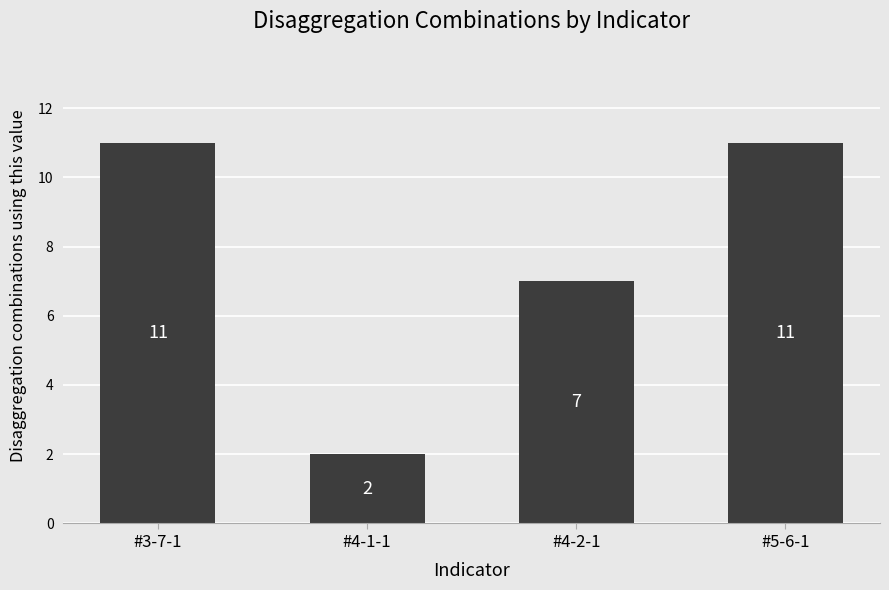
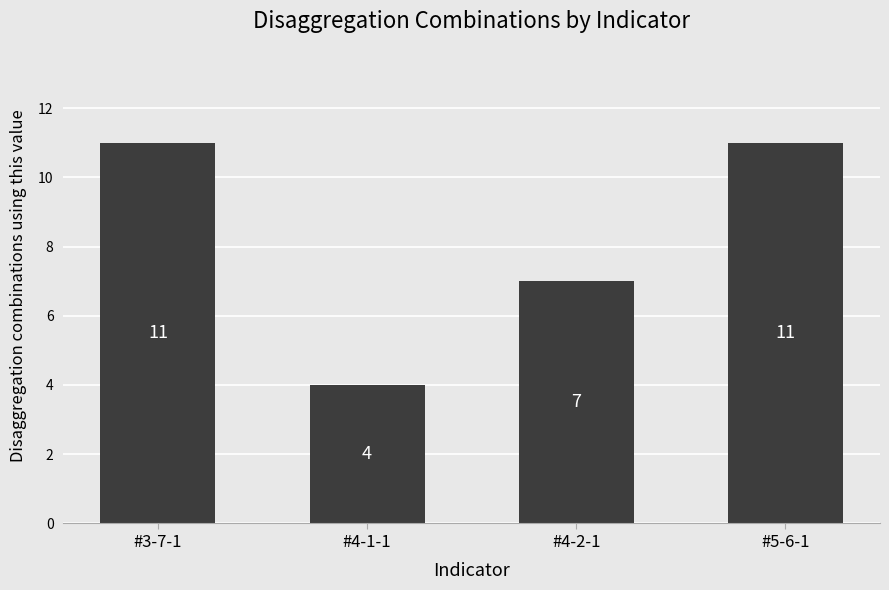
#4-1-1: 2 -> 4
